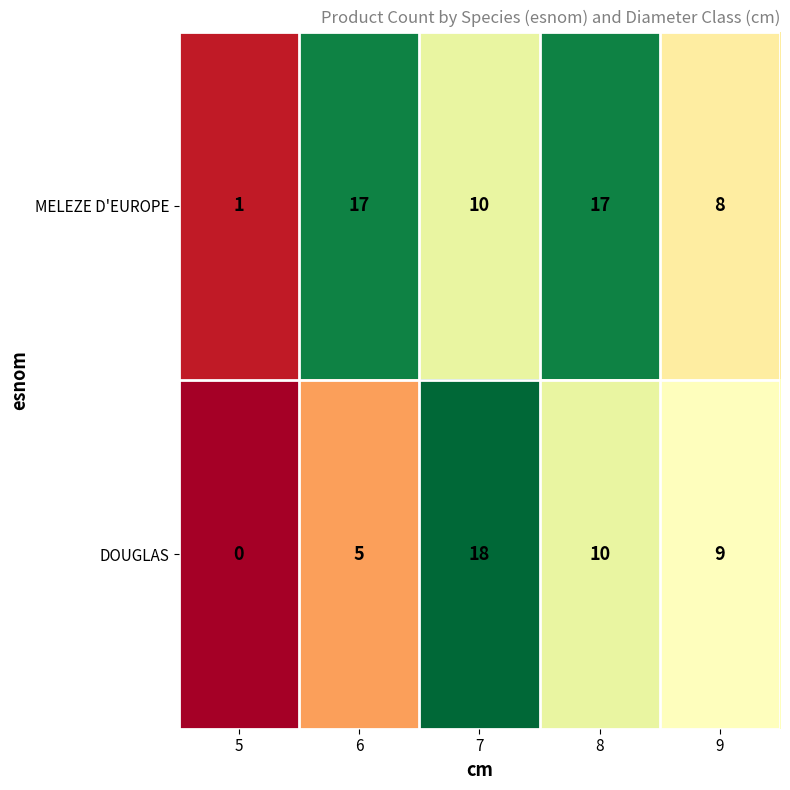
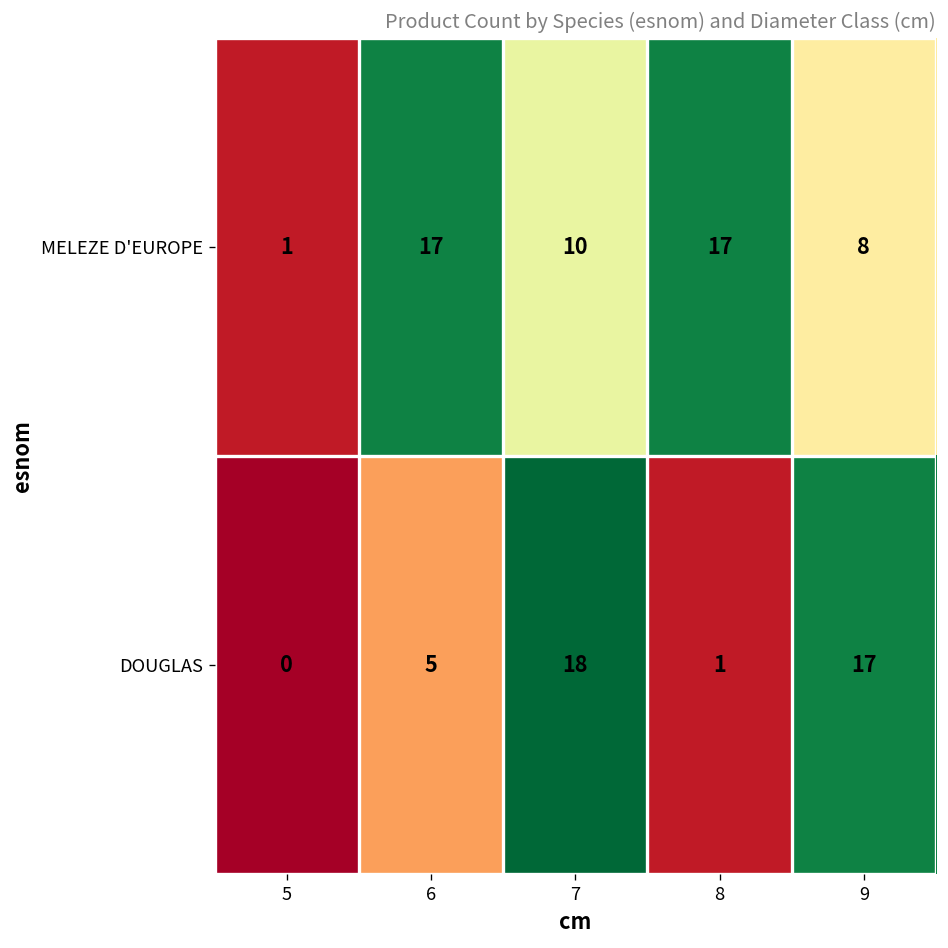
DOUGLAS, 8: 10 -> 1
DOUGLAS, 9: 9 -> 17
